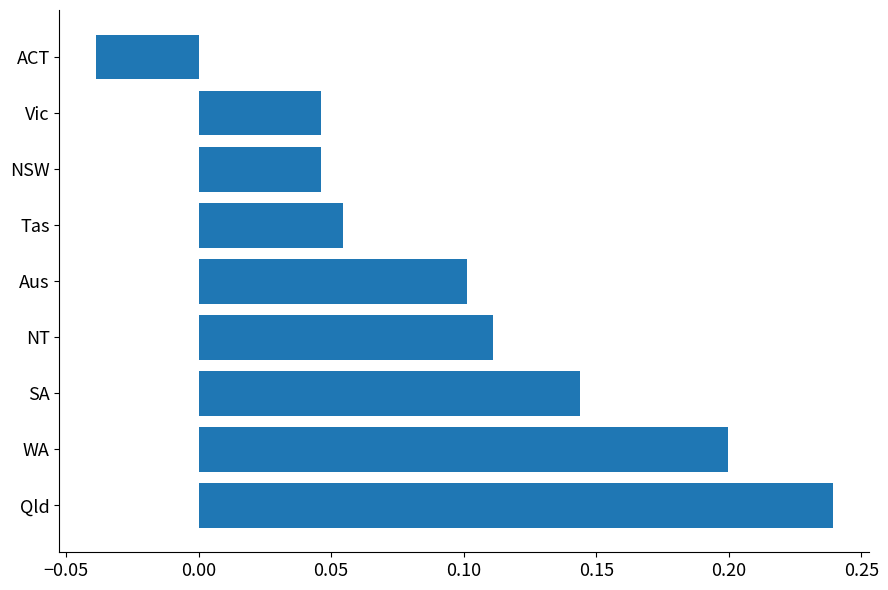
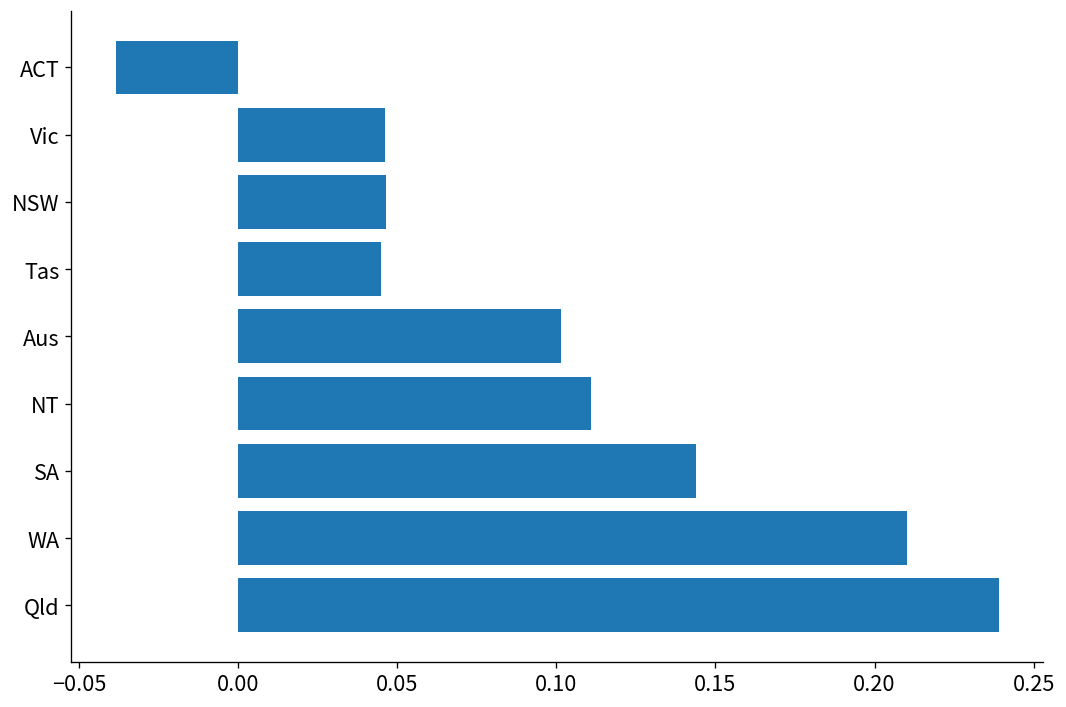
Tas: 0.054 -> 0.045
WA: 0.200 -> 0.210
